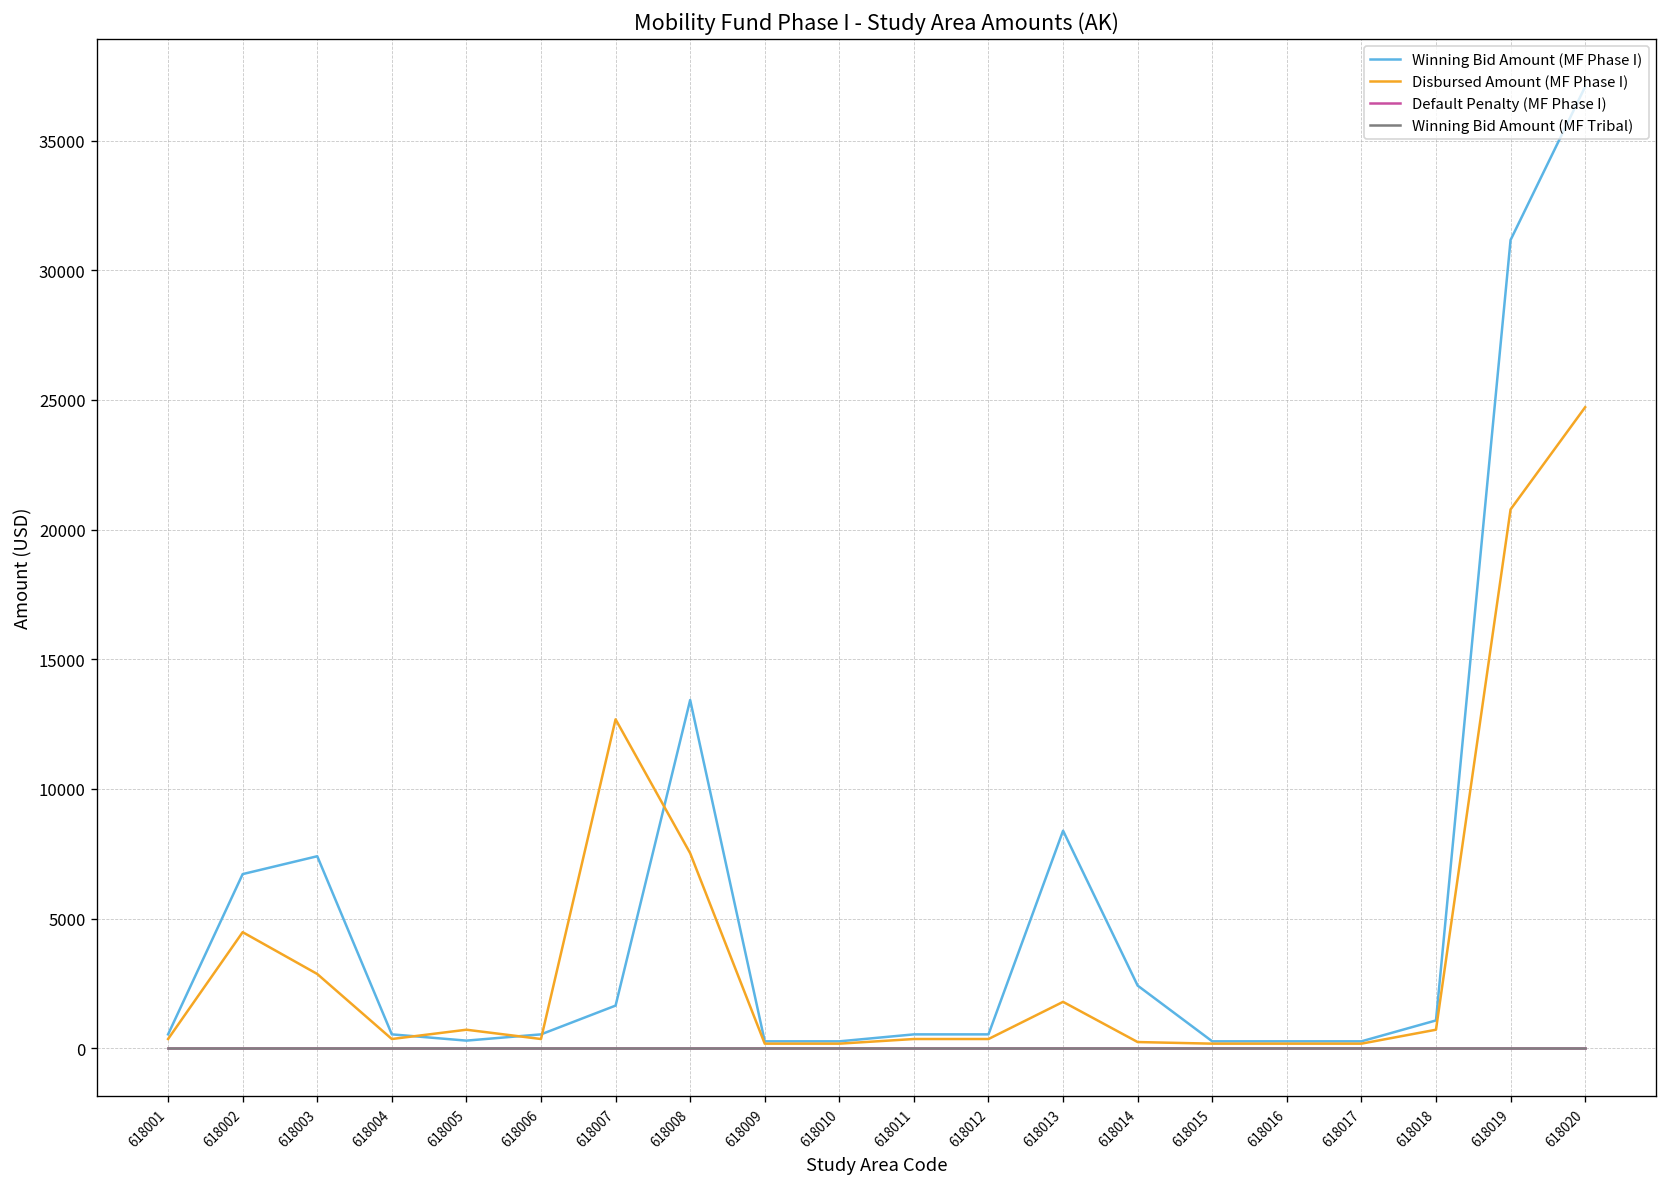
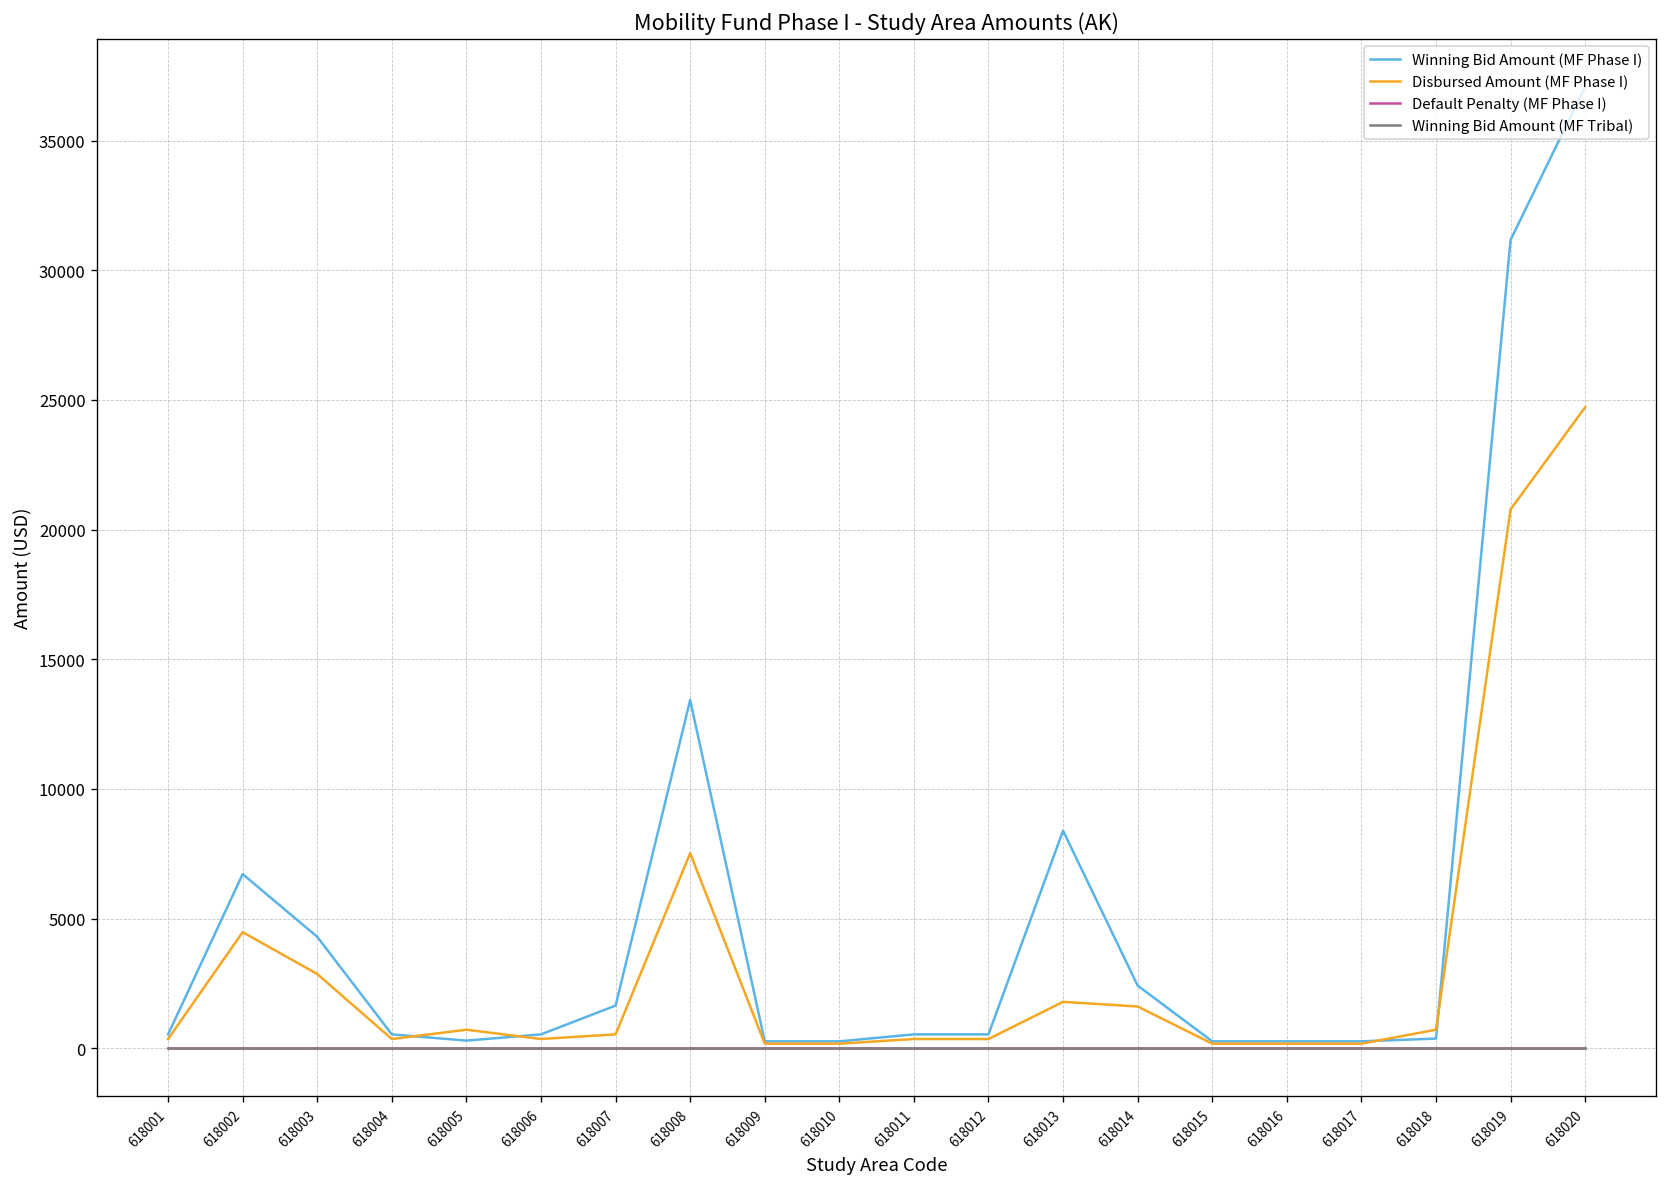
Winning Bid Amount (MF Phase I), 618003: 7400 -> 4300
Disbursed Amount (MF Phase I), 618007: 12700 -> 500
Disbursed Amount (MF Phase I), 618014: 200 -> 1600
Winning Bid Amount (MF Phase I), 618018: 1100 -> 400
